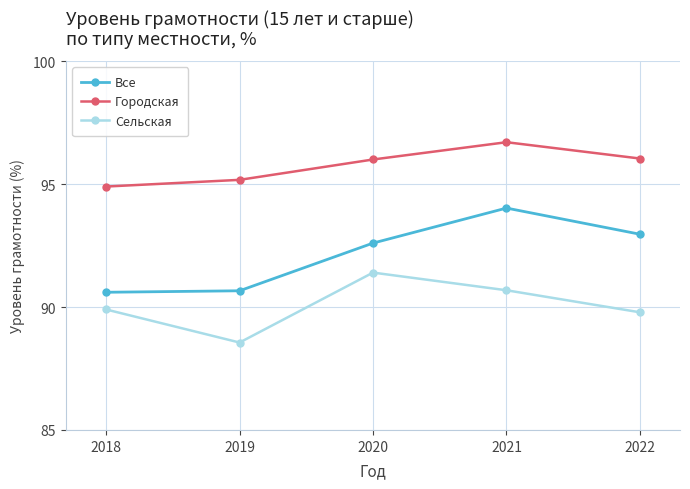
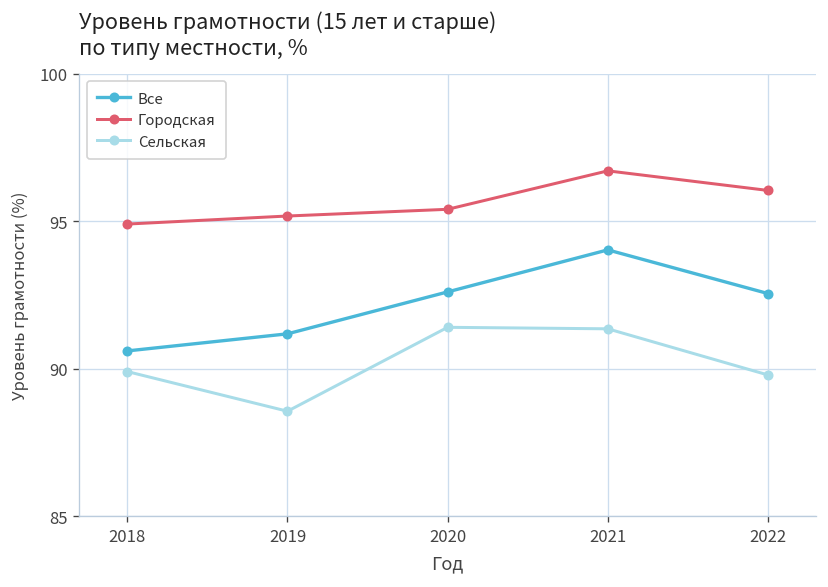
Все, 2019: 90.7 -> 91.2
Городская, 2020: 96.0 -> 95.4
Сельская, 2021: 90.7 -> 91.3
Все, 2022: 93.0 -> 92.5
